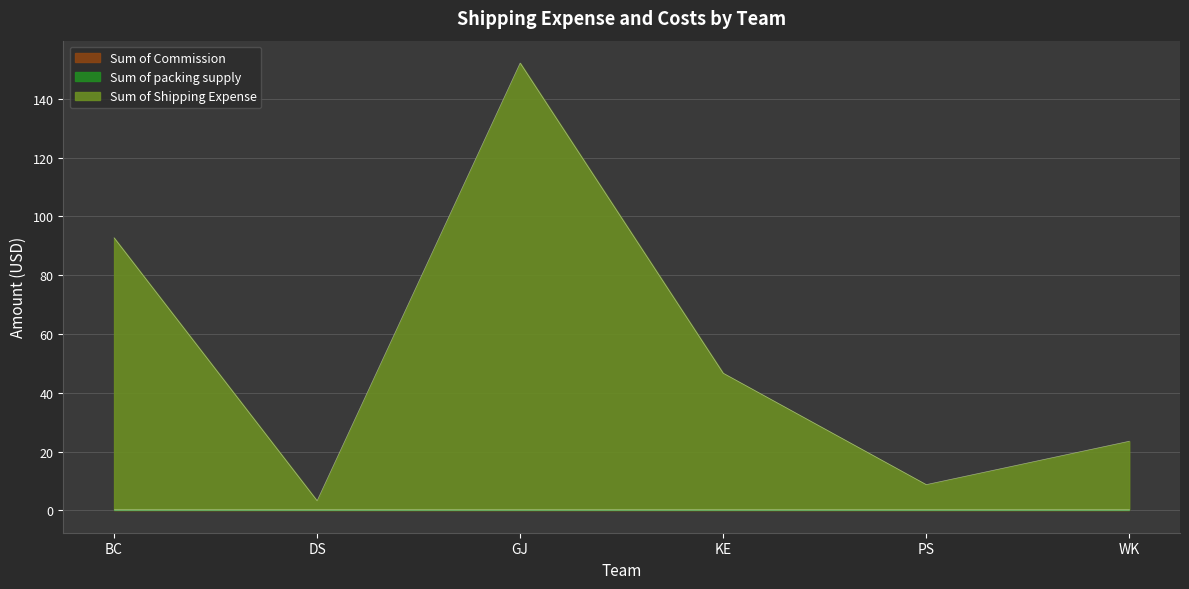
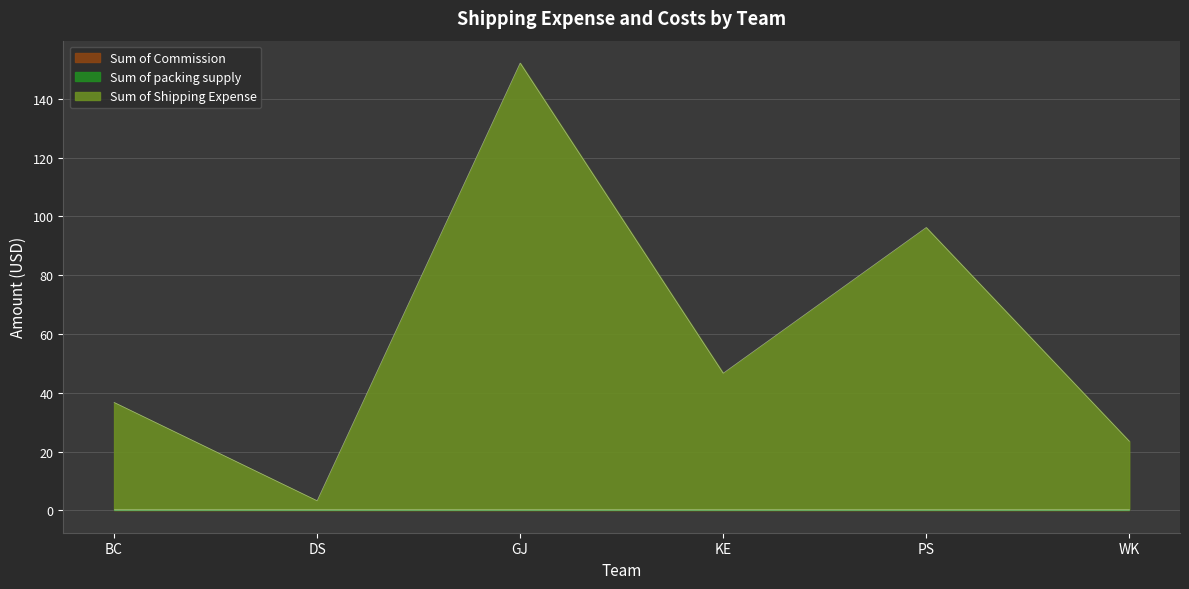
Sum of Shipping Expense, BC: 93 -> 37
Sum of Shipping Expense, PS: 9 -> 96
